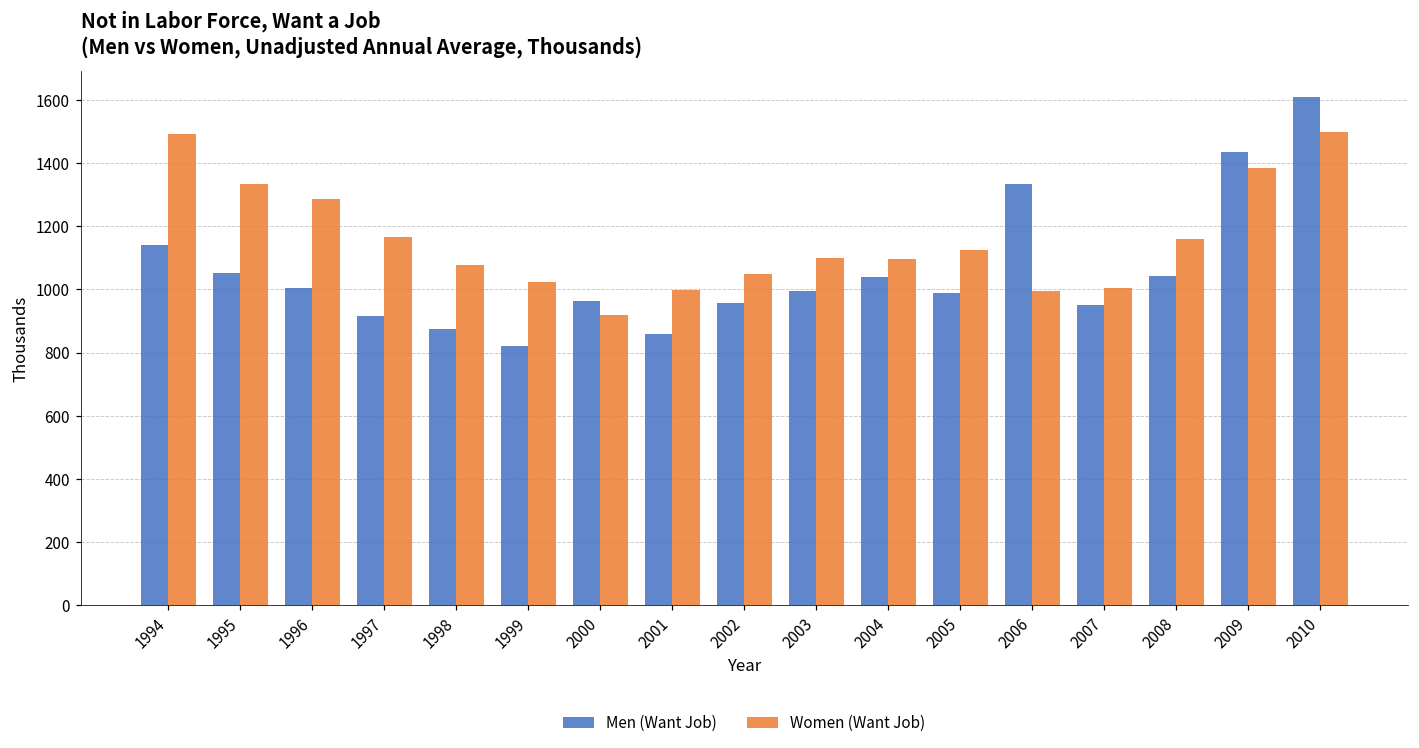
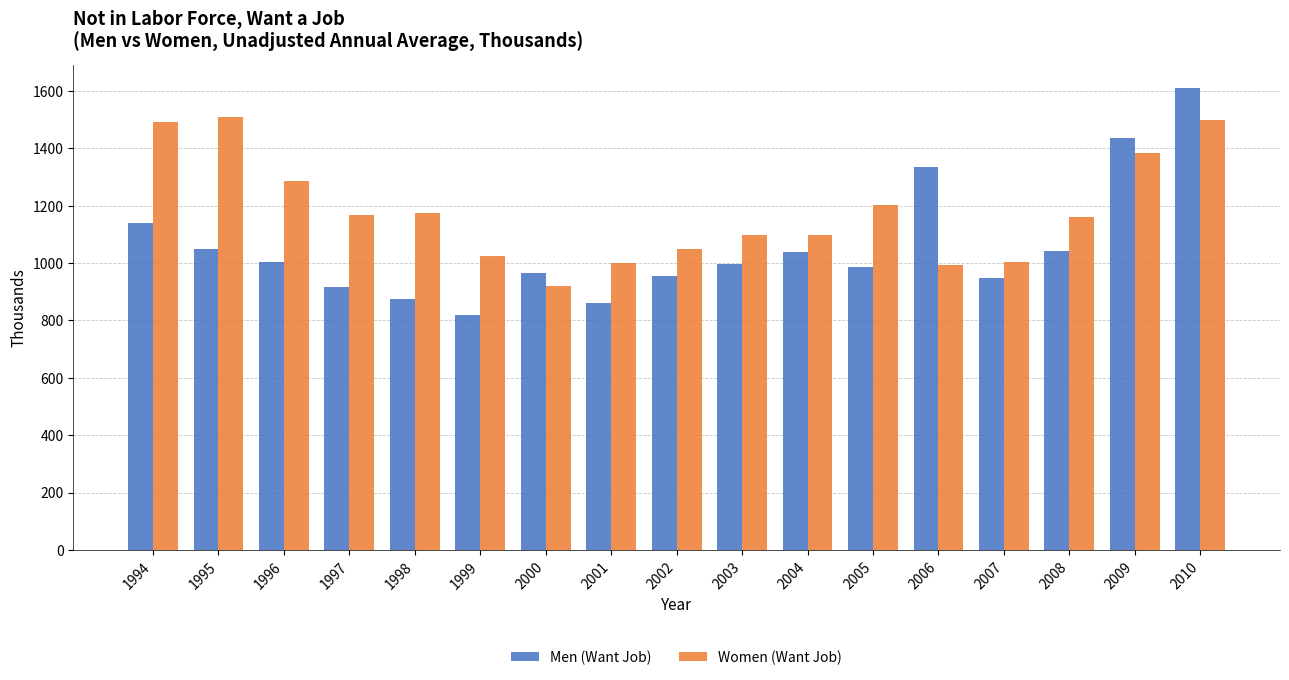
Women (Want Job), 1995: 1330 -> 1510
Women (Want Job), 1998: 1080 -> 1170
Women (Want Job), 2005: 1120 -> 1200
